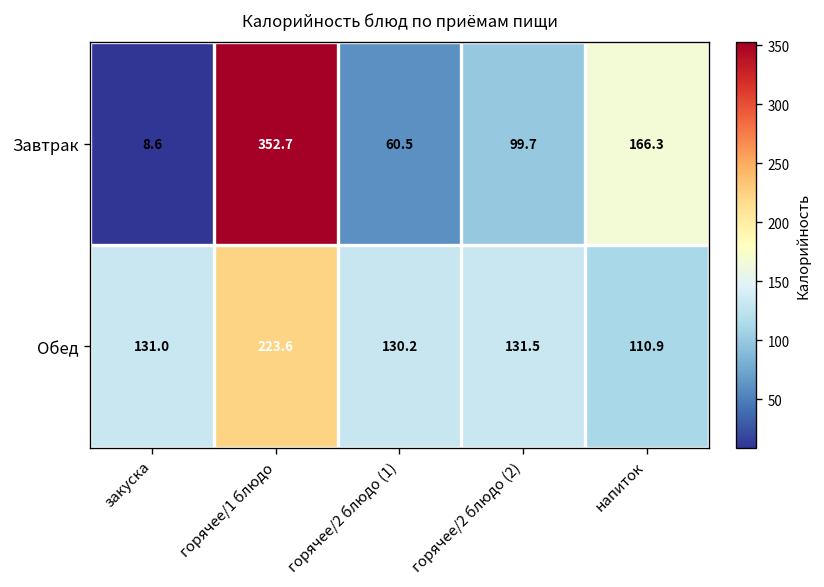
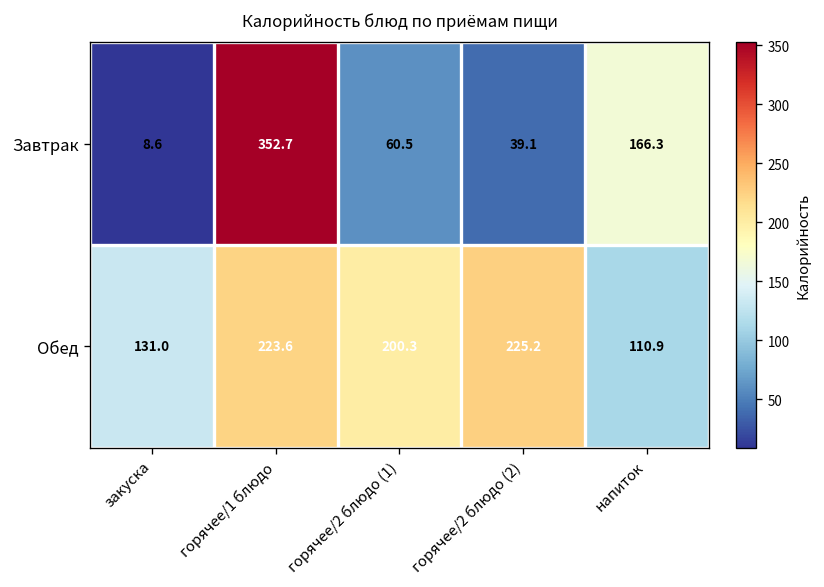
Завтрак, горячее/2 блюдо (2): 99.7 -> 39.1
Обед, горячее/2 блюдо (1): 130.2 -> 200.3
Обед, горячее/2 блюдо (2): 131.5 -> 225.2
